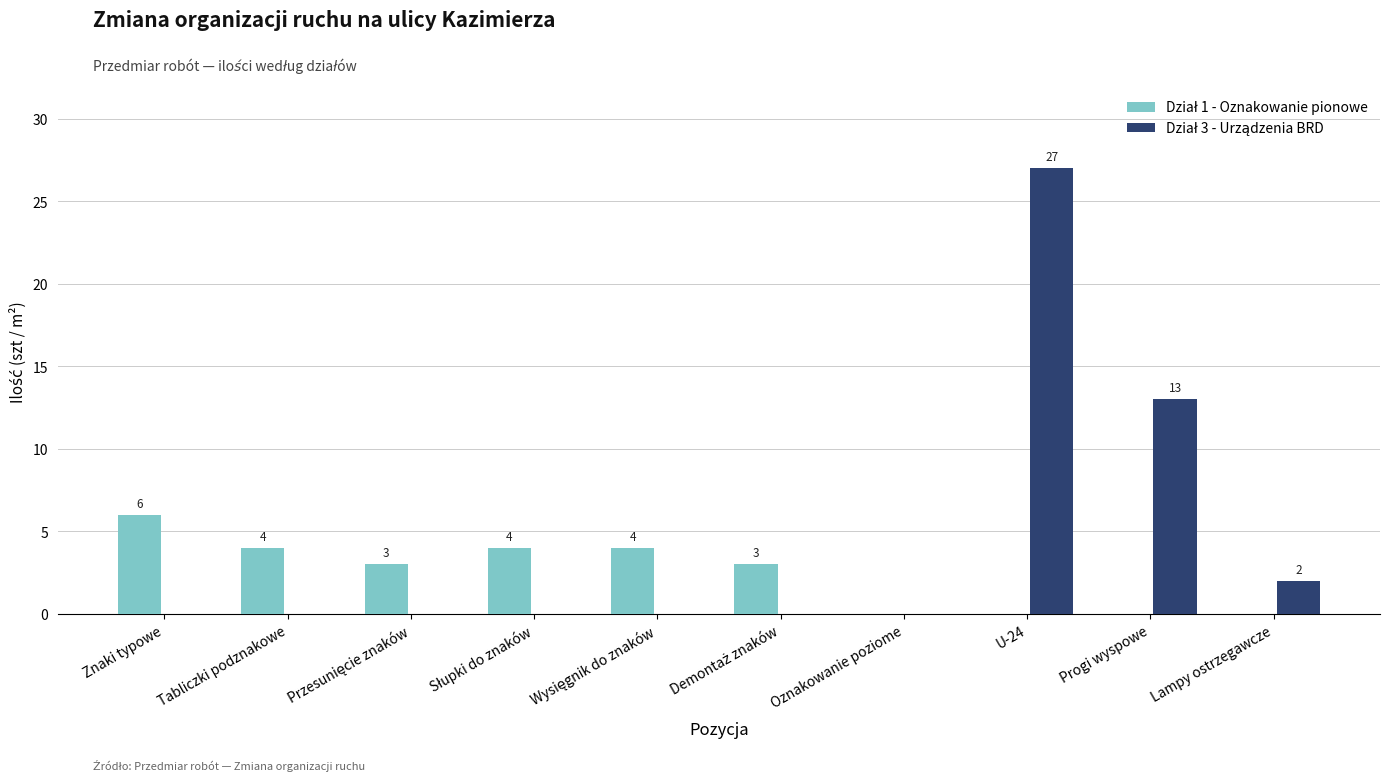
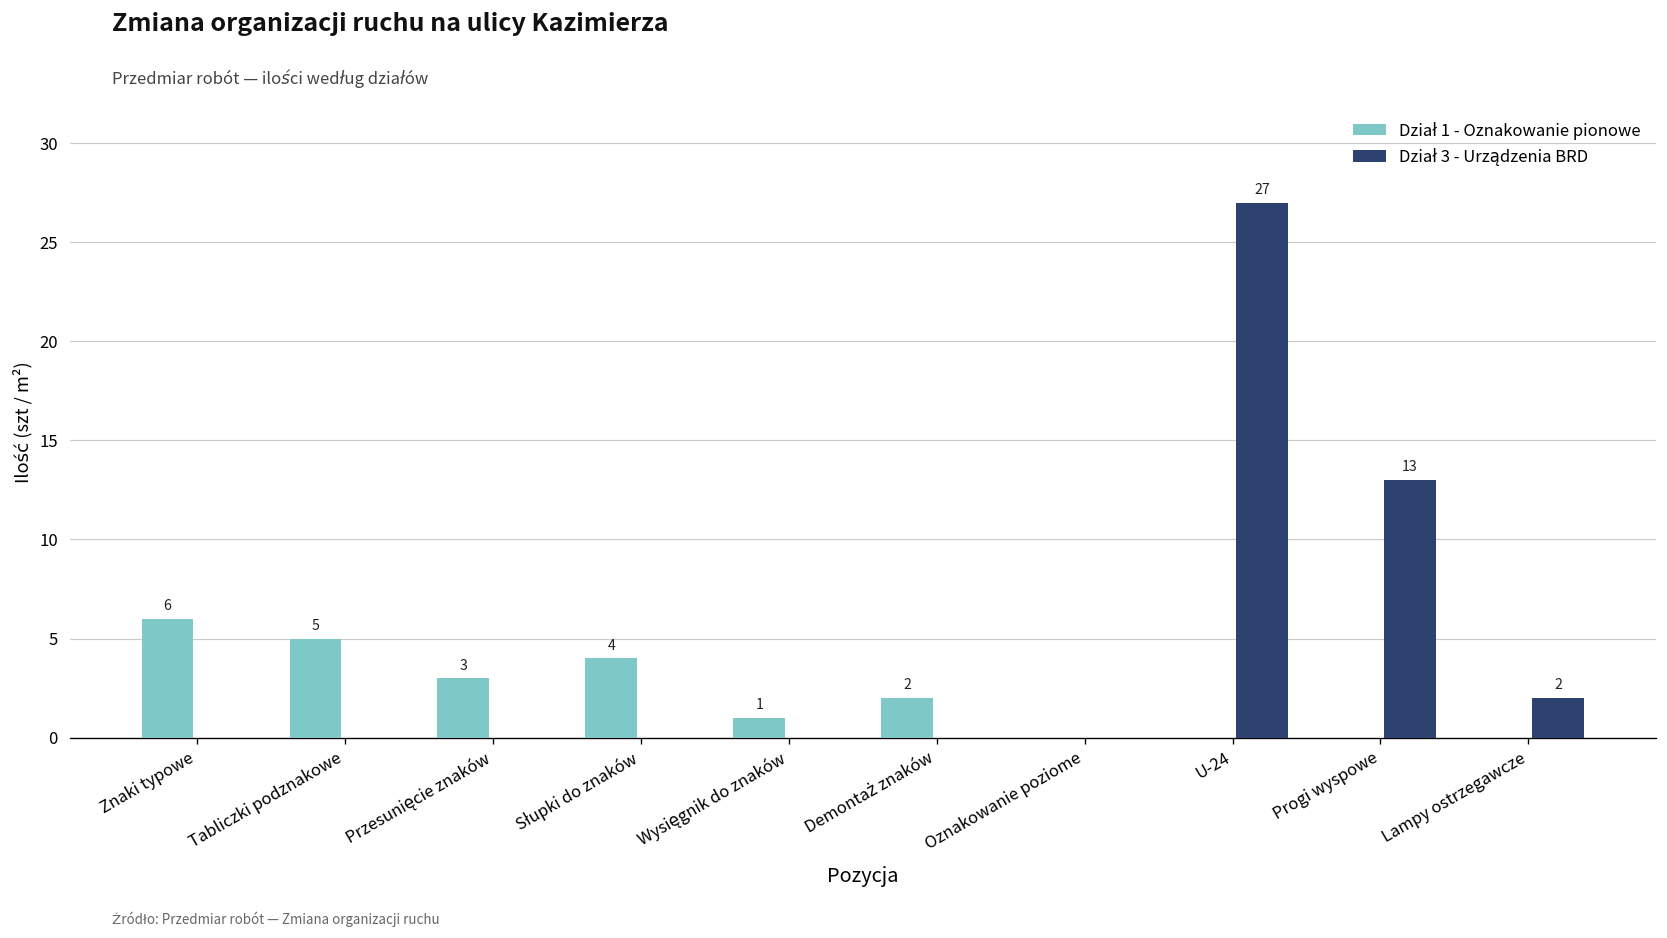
Dział 1 - Oznakowanie pionowe, Tabliczki podznakowe: 4 -> 5
Dział 1 - Oznakowanie pionowe, Wysięgnik do znaków: 4 -> 1
Dział 1 - Oznakowanie pionowe, Demontaż znaków: 3 -> 2
